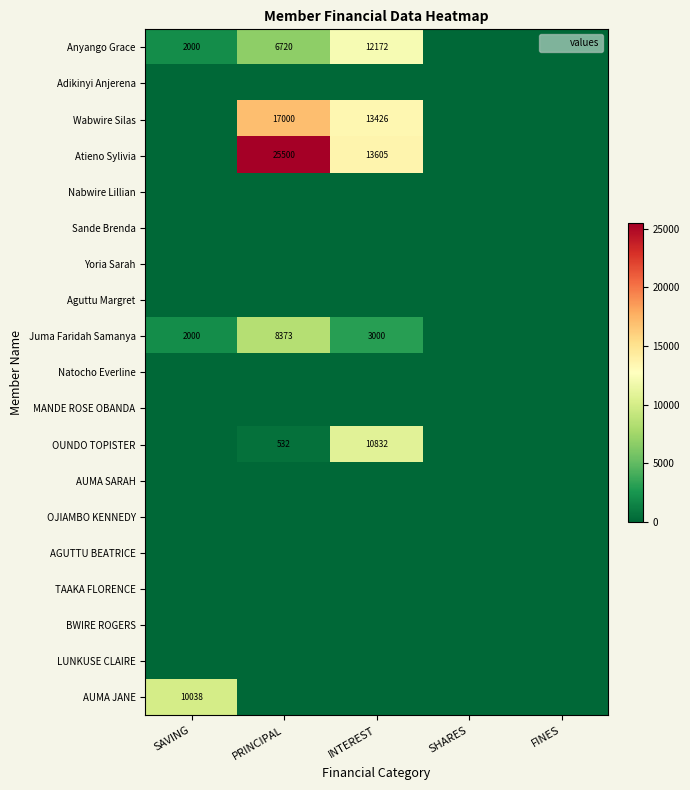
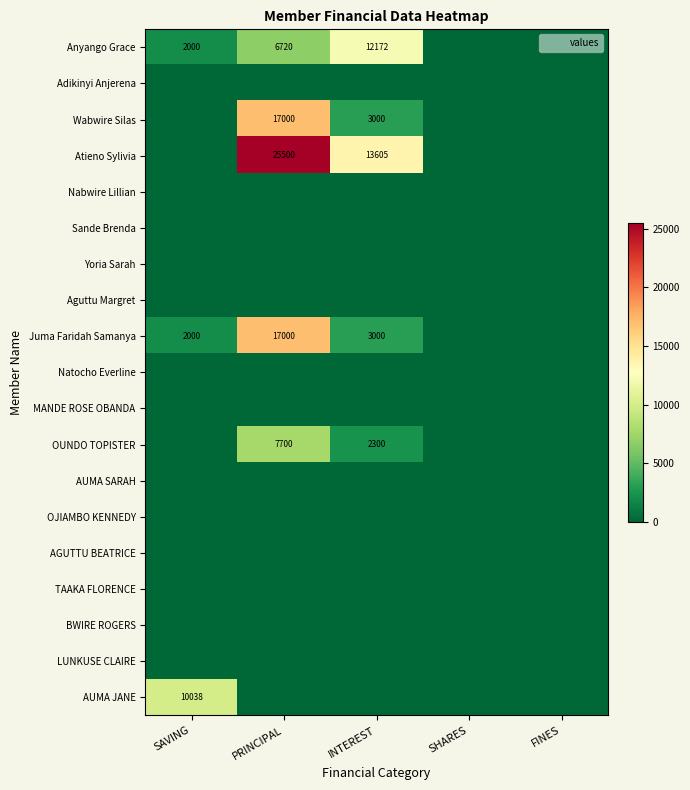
Wabwire Silas, INTEREST: 13426 -> 3000
Juma Faridah Samanya, PRINCIPAL: 8373 -> 17000
OUNDO TOPISTER, PRINCIPAL: 532 -> 7700
OUNDO TOPISTER, INTEREST: 10832 -> 2300
